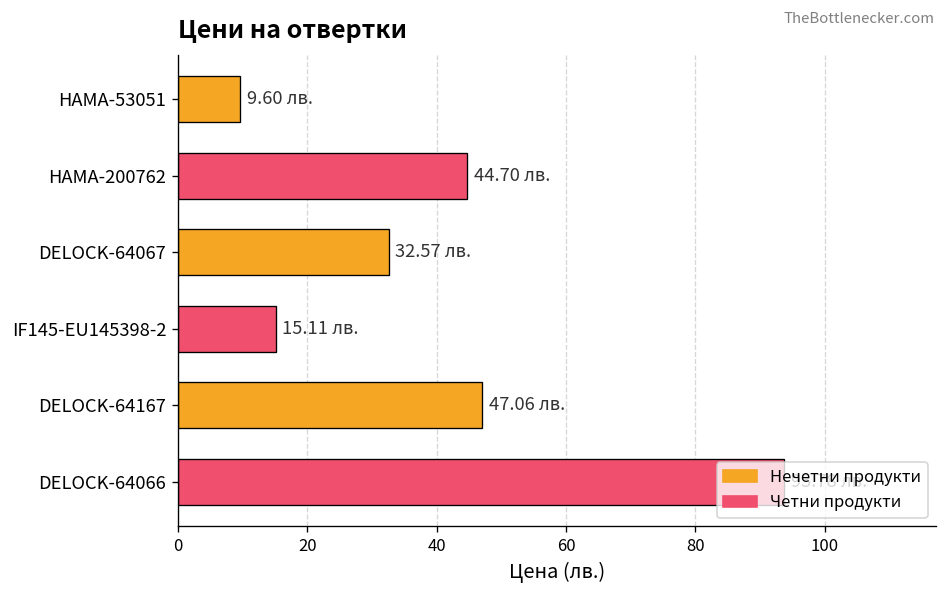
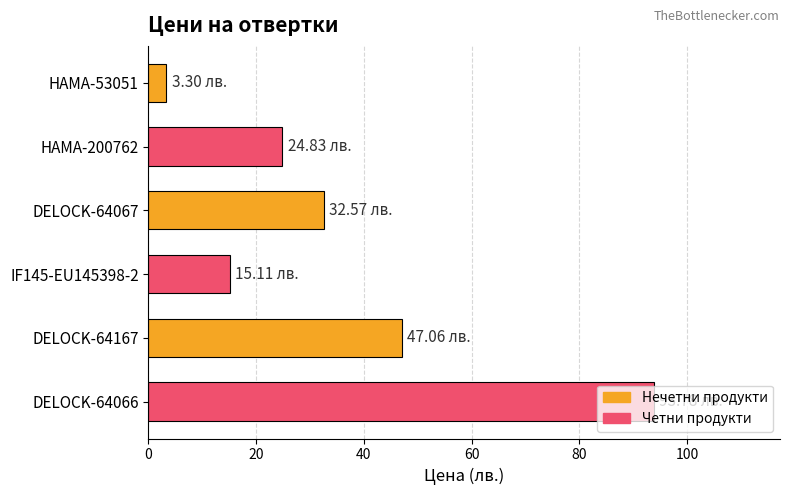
HAMA-53051: 9.60 -> 3.30
HAMA-200762: 44.70 -> 24.83
